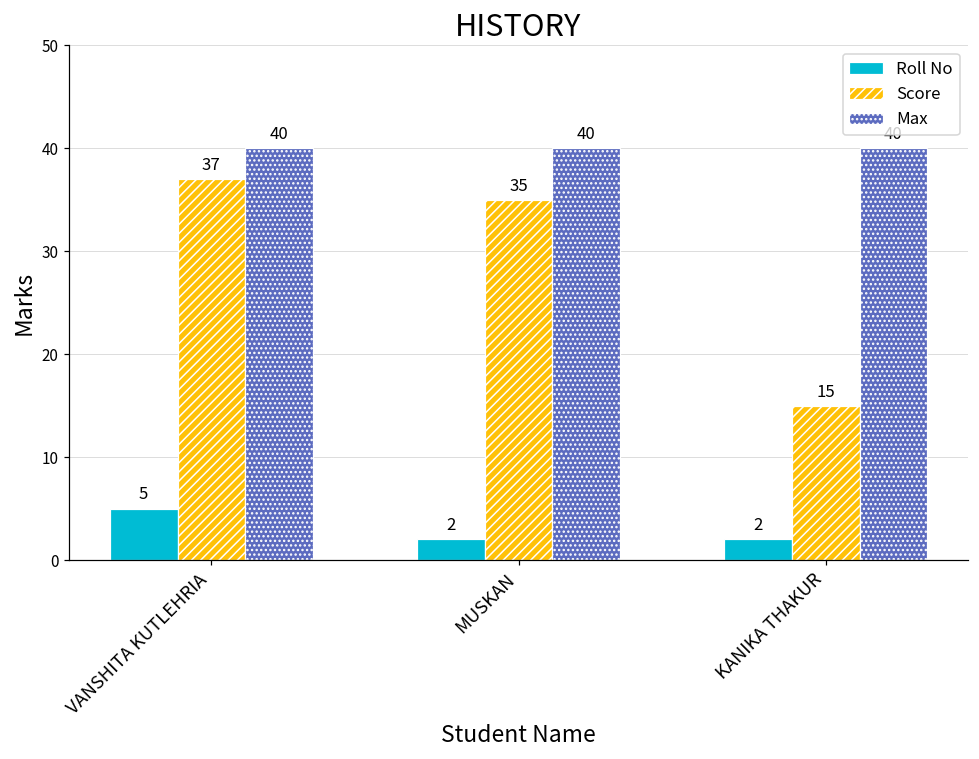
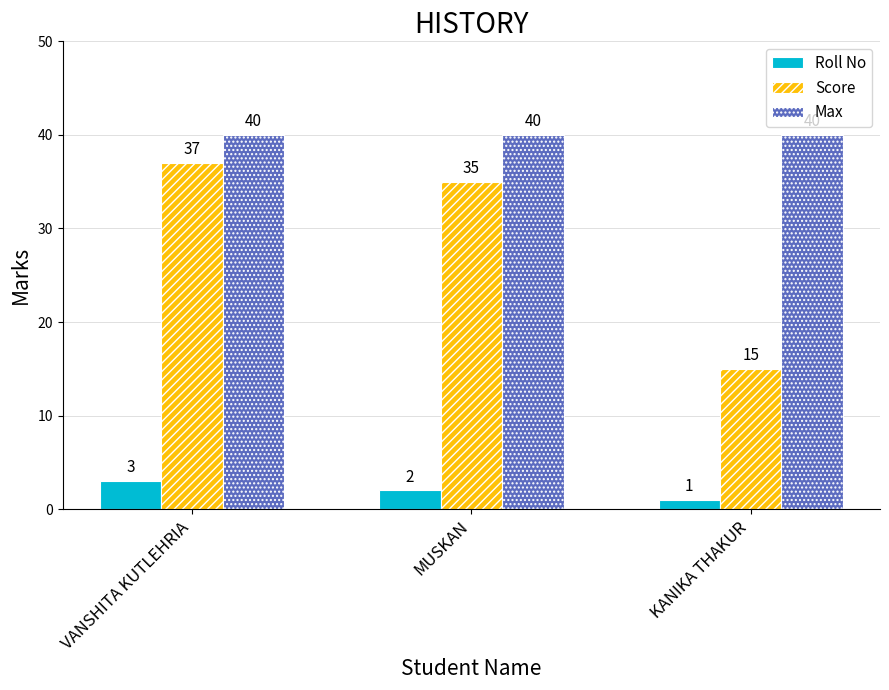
Roll No, VANSHITA KUTLEHRIA: 5 -> 3
Roll No, KANIKA THAKUR: 2 -> 1
